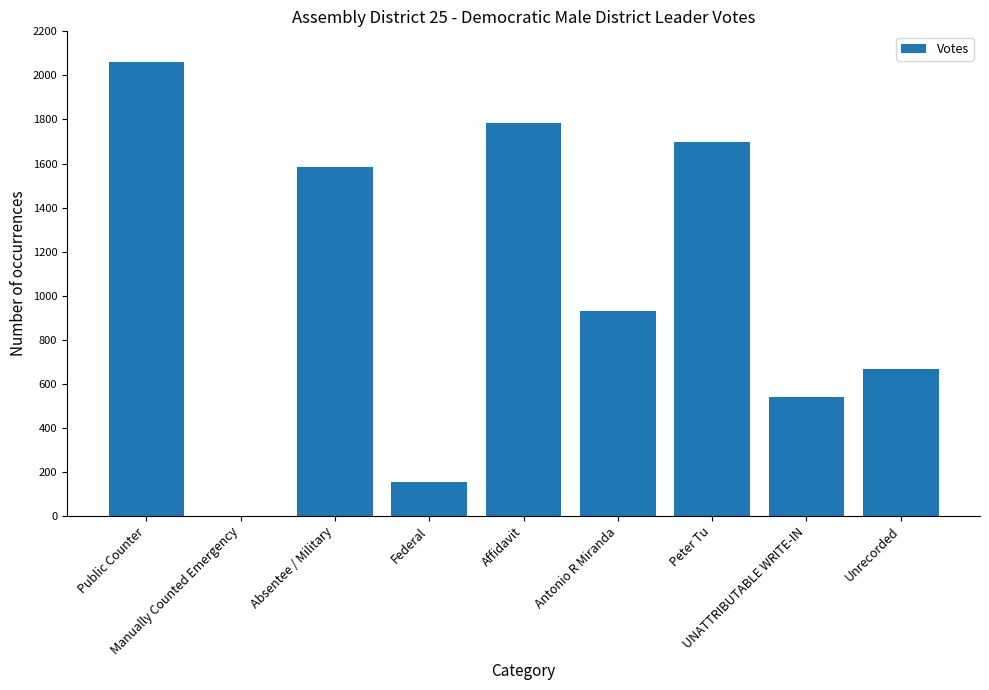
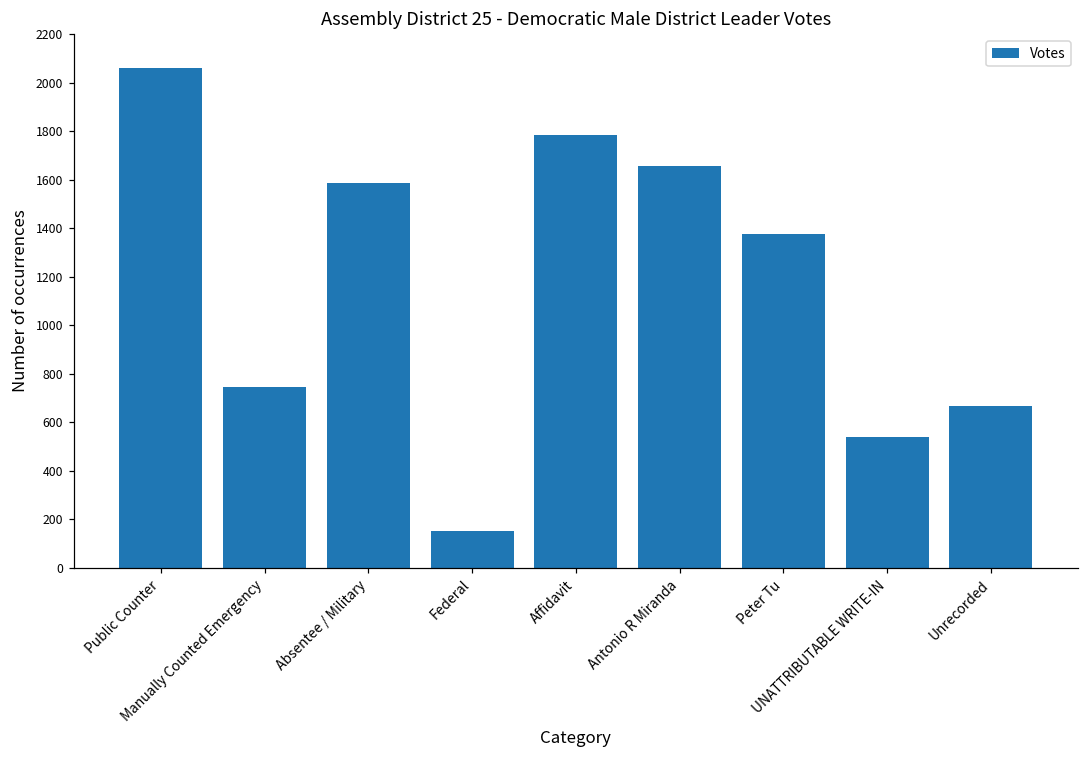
Manually Counted Emergency: 0 -> 740
Antonio R Miranda: 930 -> 1660
Peter Tu: 1700 -> 1380
